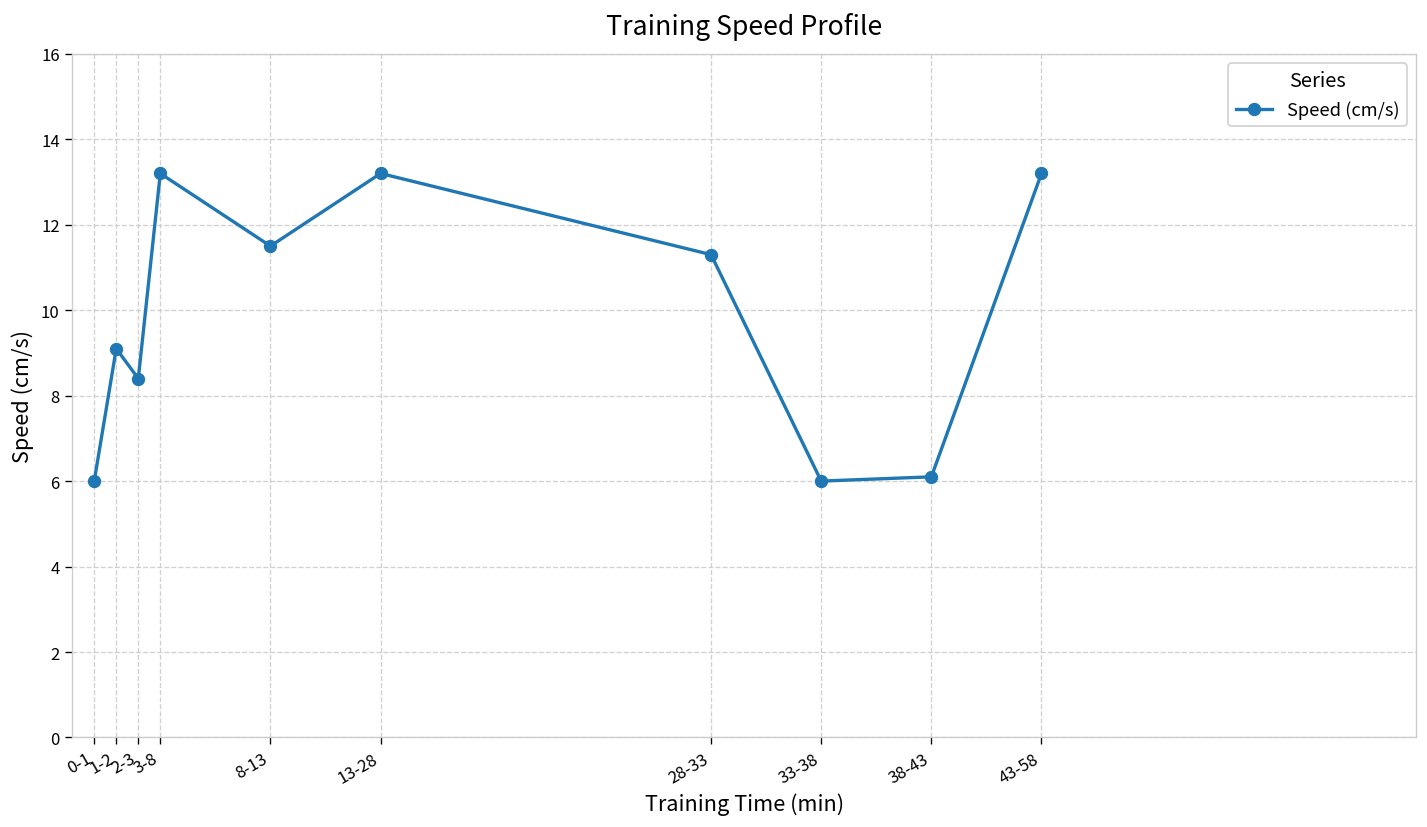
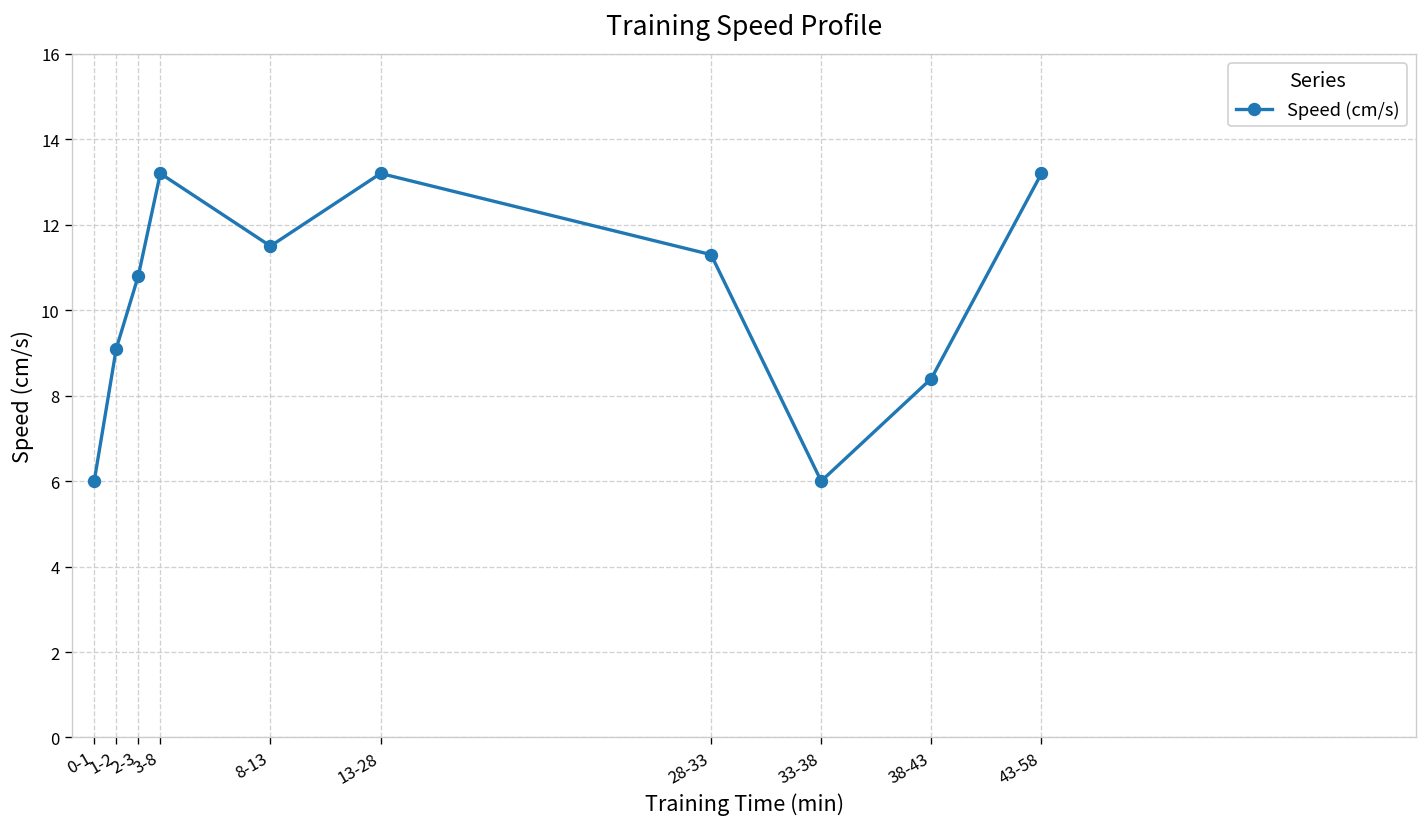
2-3: 8.4 -> 10.8
38-43: 6.1 -> 8.4
